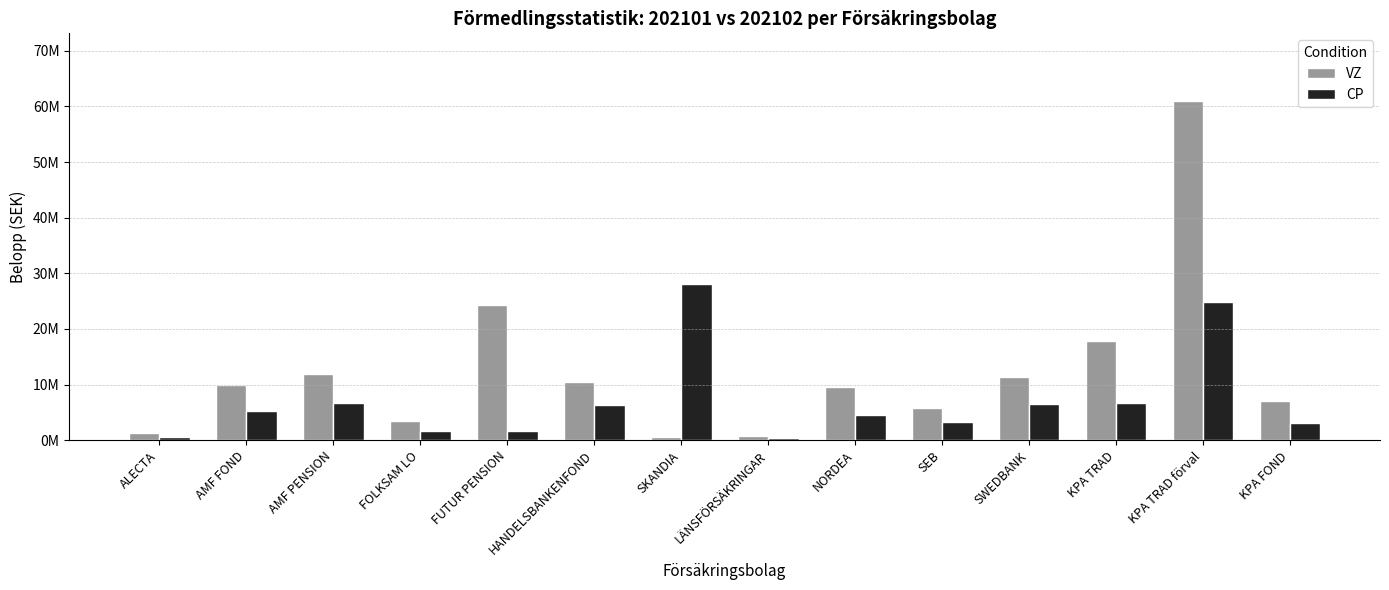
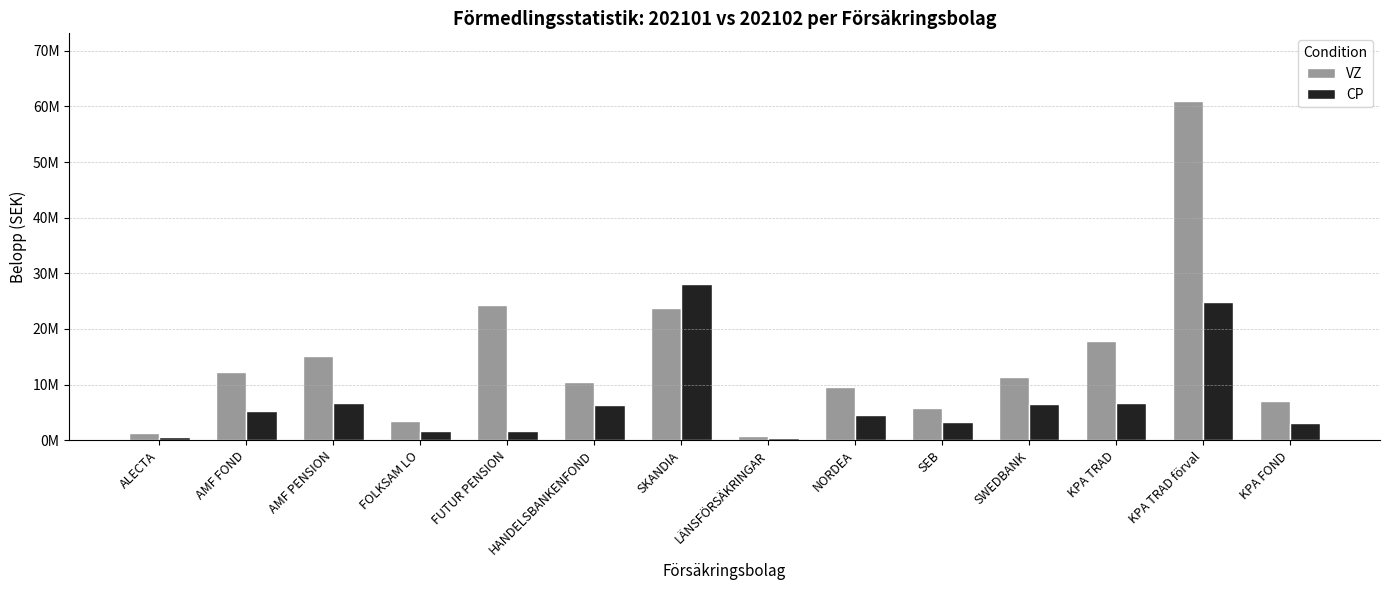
VZ, AMF FOND: 10000000 -> 12000000
VZ, AMF PENSION: 12000000 -> 15000000
VZ, SKANDIA: 1000000 -> 24000000
